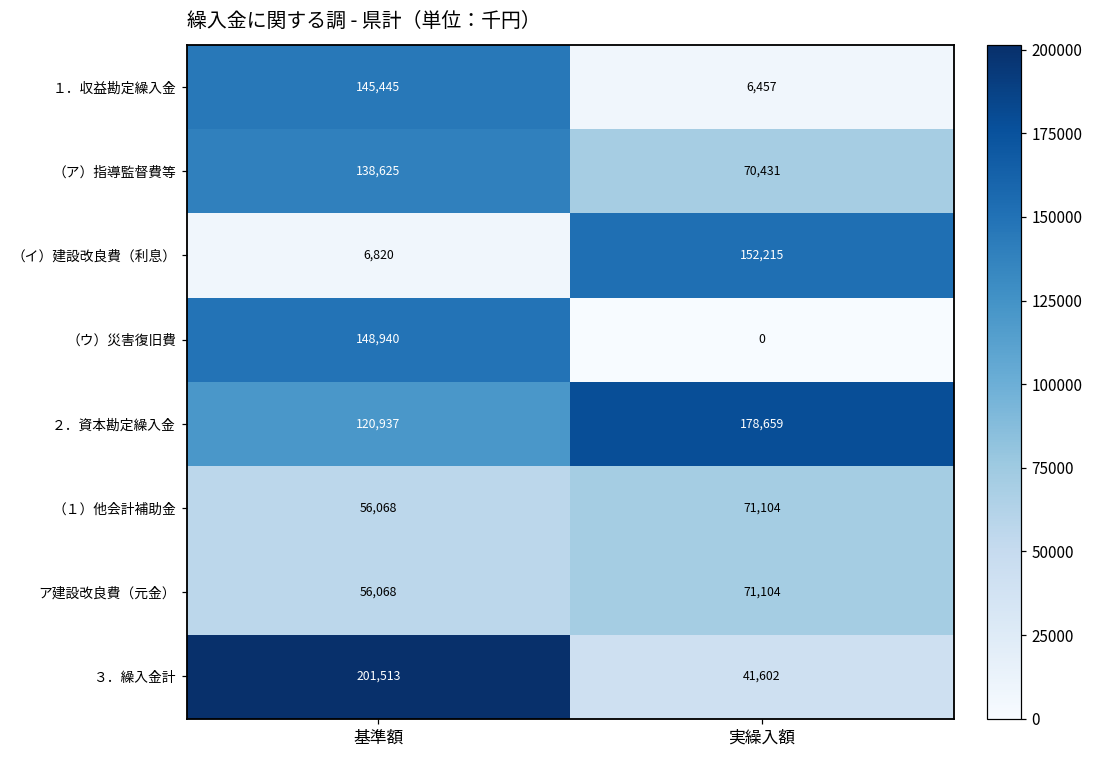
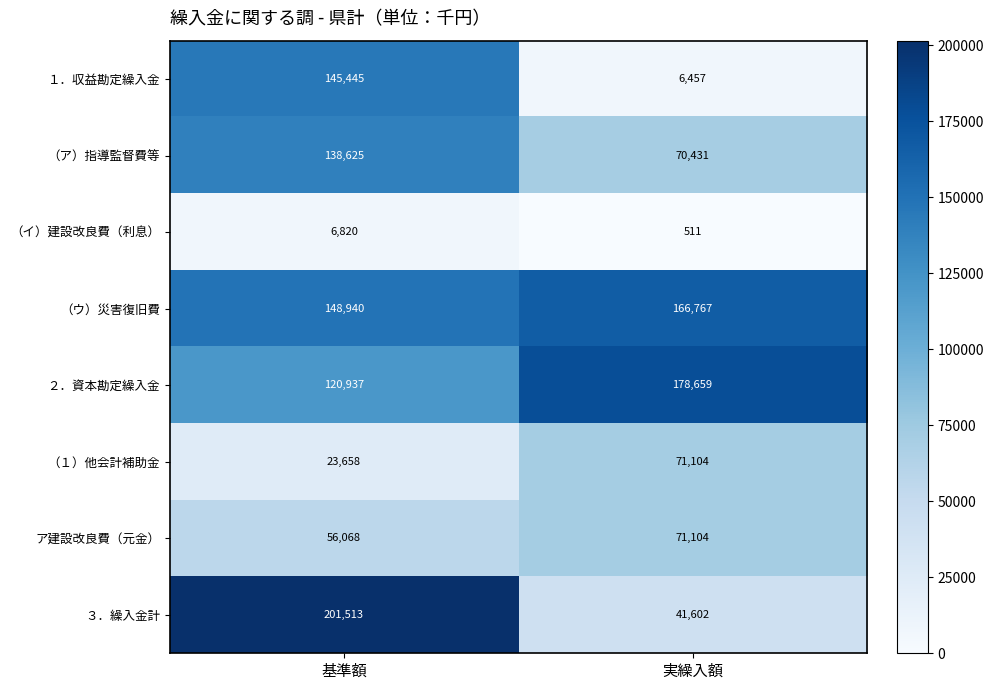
（イ）建設改良費（利息）, 実繰入額: 152,215 -> 511
（ウ）災害復旧費, 実繰入額: 0 -> 166,767
（１）他会計補助金, 基準額: 56,068 -> 23,658
